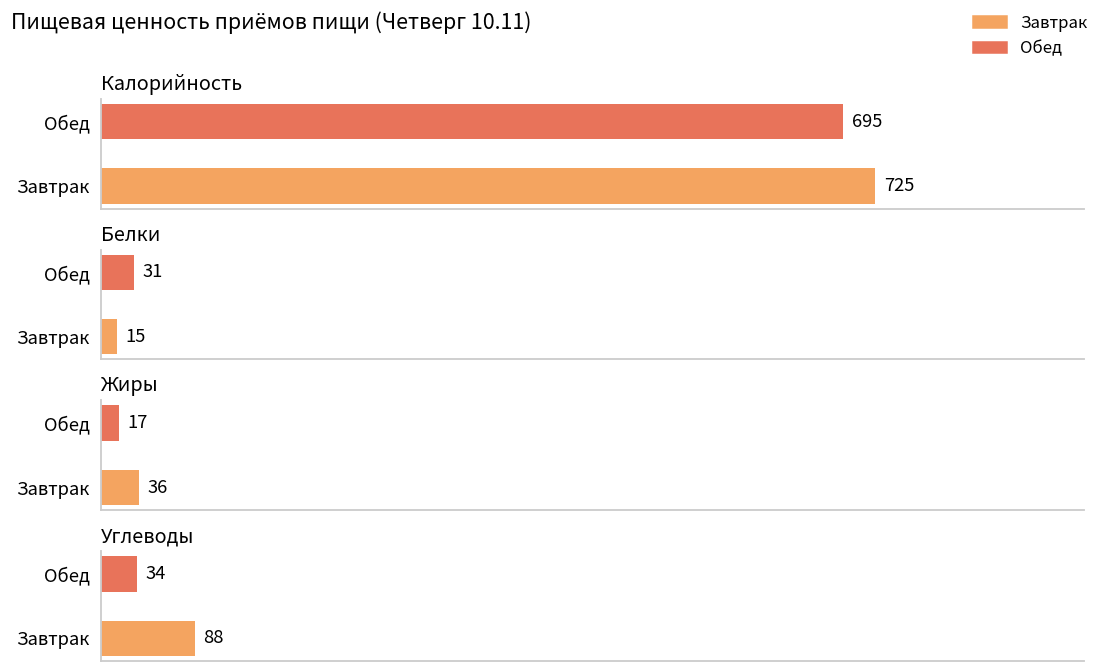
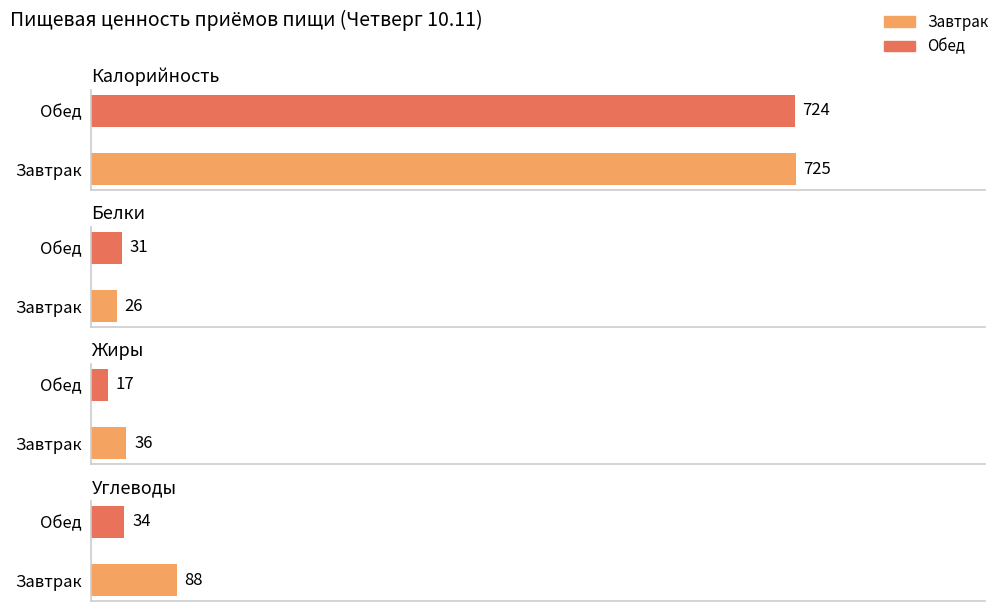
Калорийность, Обед: 695 -> 724
Белки, Завтрак: 15 -> 26
